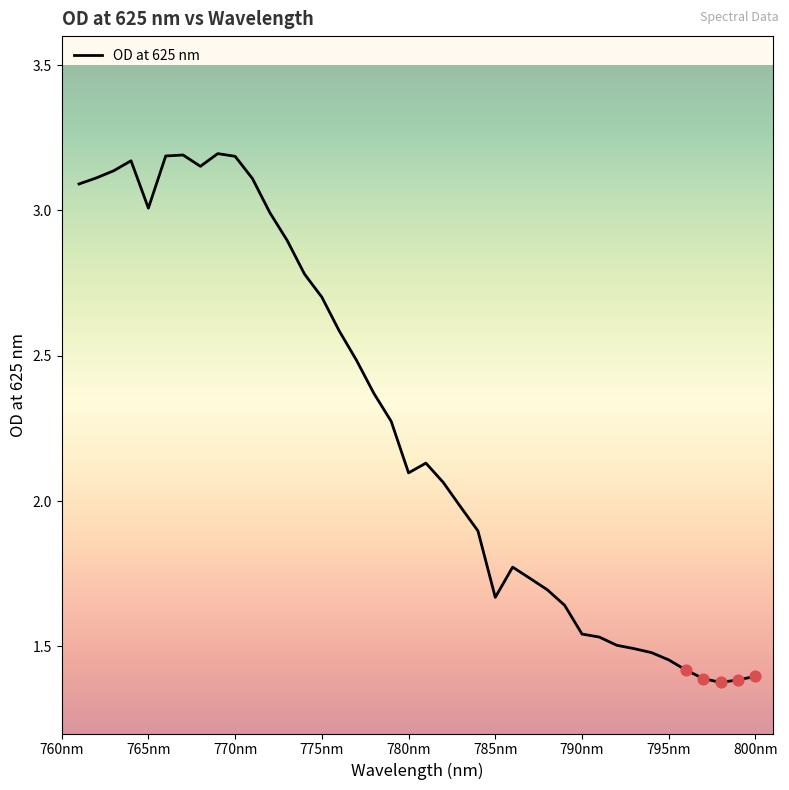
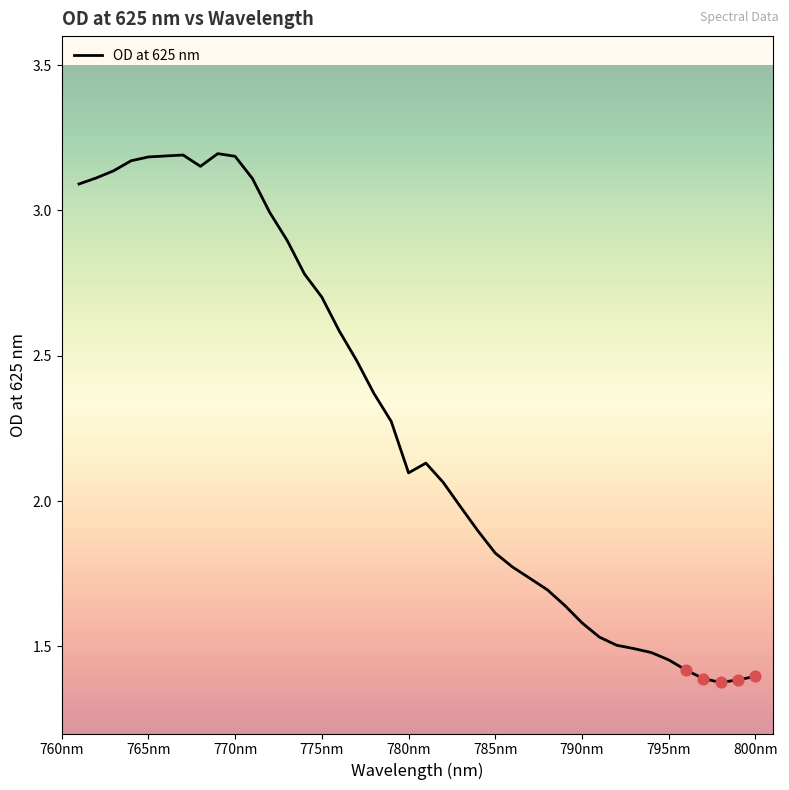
OD at 625 nm, 765nm: 3.01 -> 3.18
OD at 625 nm, 785nm: 1.67 -> 1.82
OD at 625 nm, 790nm: 1.54 -> 1.58
